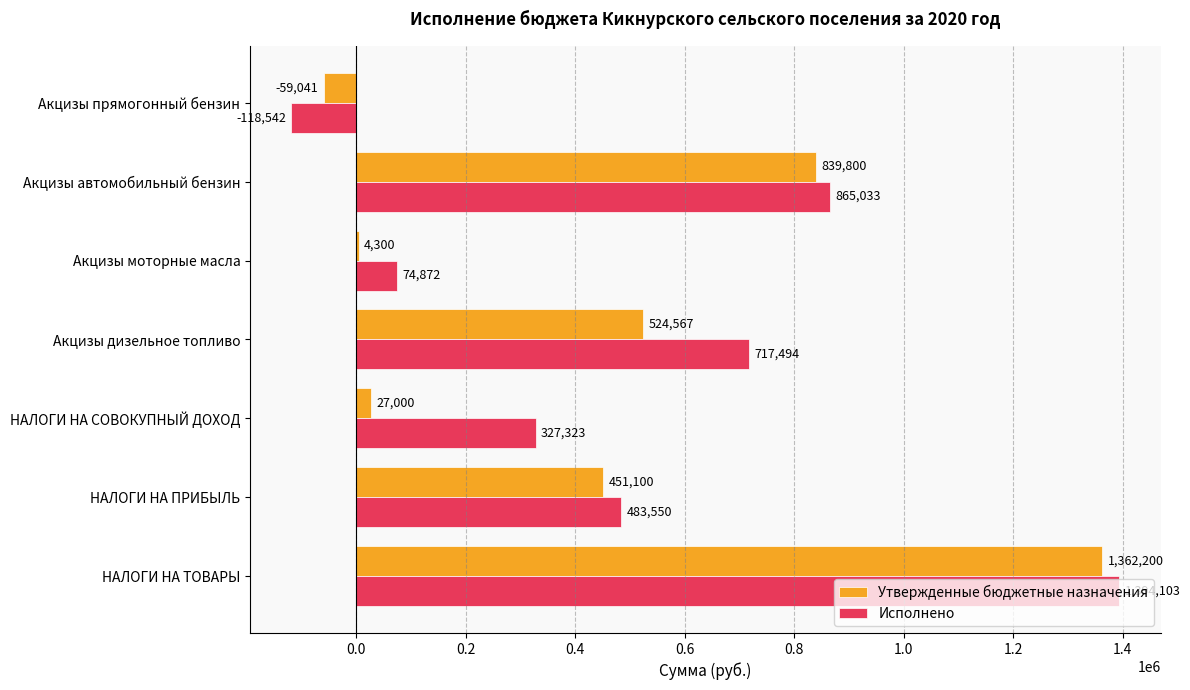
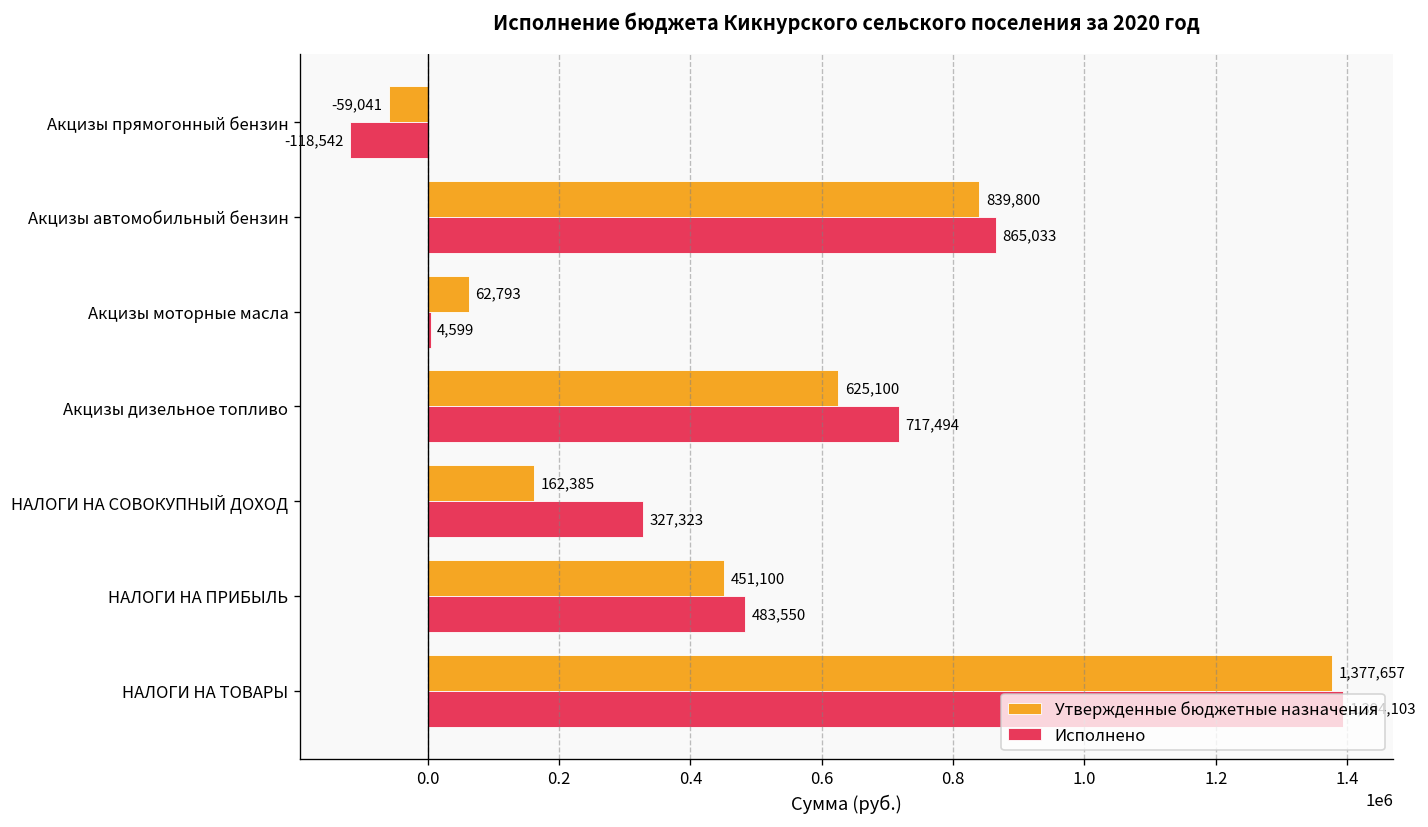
Утвержденные бюджетные назначения, Акцизы моторные масла: 4,300 -> 62,793
Исполнено, Акцизы моторные масла: 74,872 -> 4,599
Утвержденные бюджетные назначения, Акцизы дизельное топливо: 524,567 -> 625,100
Утвержденные бюджетные назначения, НАЛОГИ НА СОВОКУПНЫЙ ДОХОД: 27,000 -> 162,385
Утвержденные бюджетные назначения, НАЛОГИ НА ТОВАРЫ: 1,362,200 -> 1,377,657
